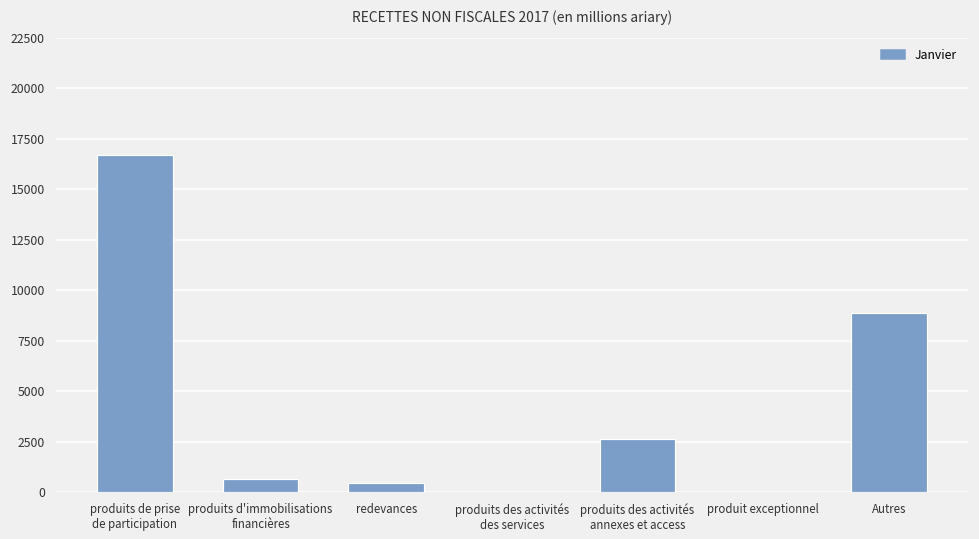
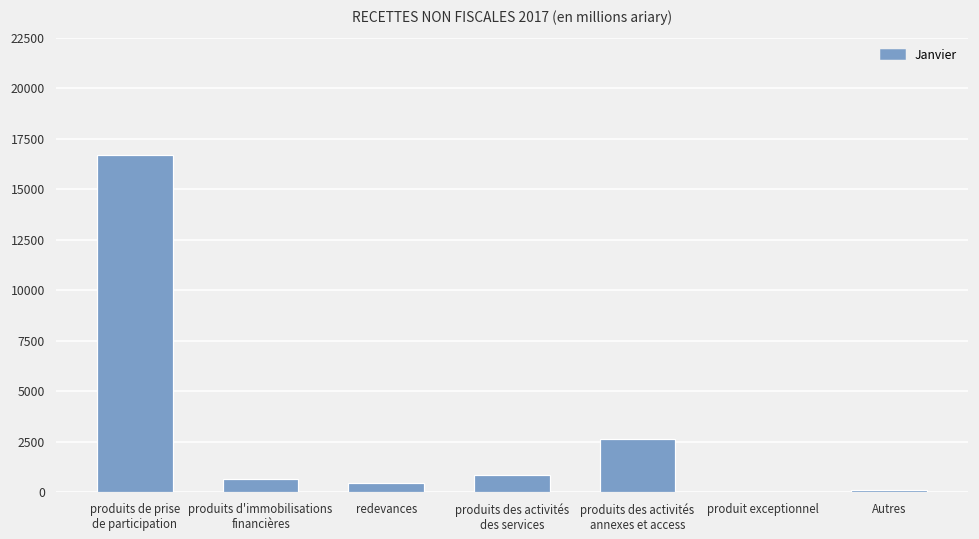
produits des activités des services: 0 -> 800
Autres: 8800 -> 100
